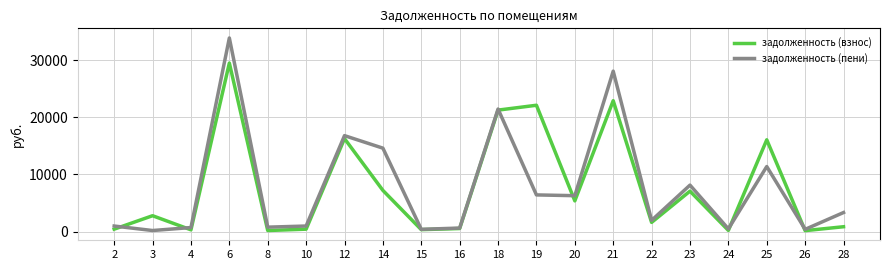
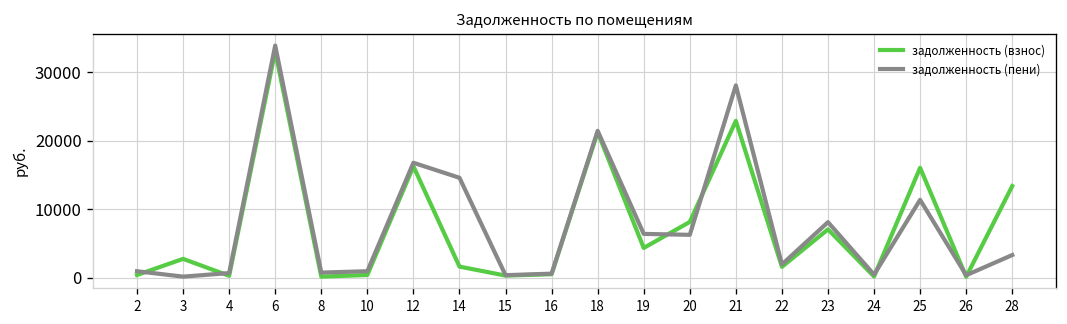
задолженность (взнос), 6: 29000 -> 33000
задолженность (взнос), 14: 7000 -> 2000
задолженность (взнос), 19: 22000 -> 4000
задолженность (взнос), 20: 5000 -> 8000
задолженность (взнос), 28: 1000 -> 13000
